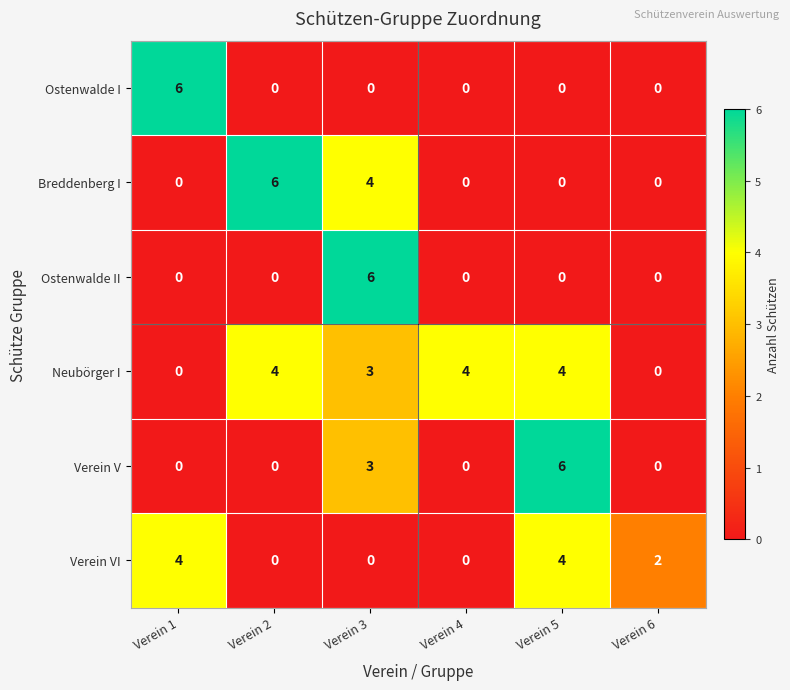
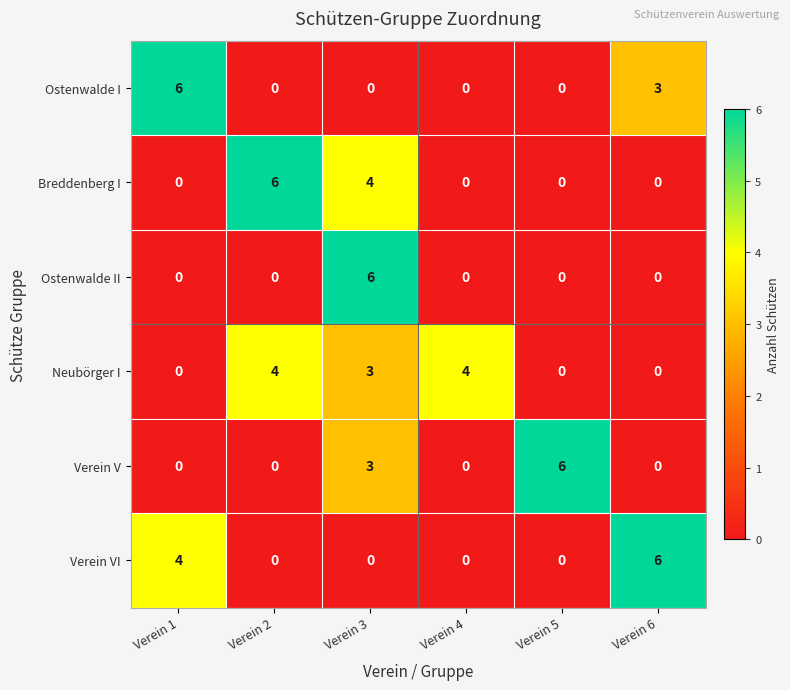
Ostenwalde I, Verein 6: 0 -> 3
Neubörger I, Verein 5: 4 -> 0
Verein VI, Verein 5: 4 -> 0
Verein VI, Verein 6: 2 -> 6
